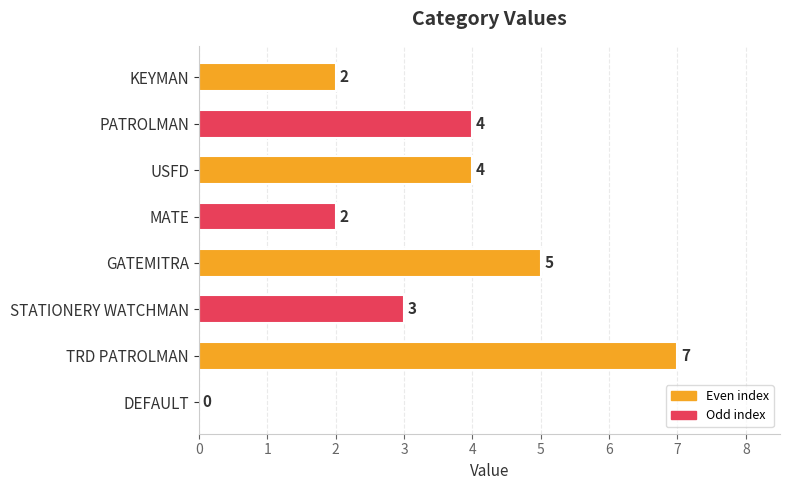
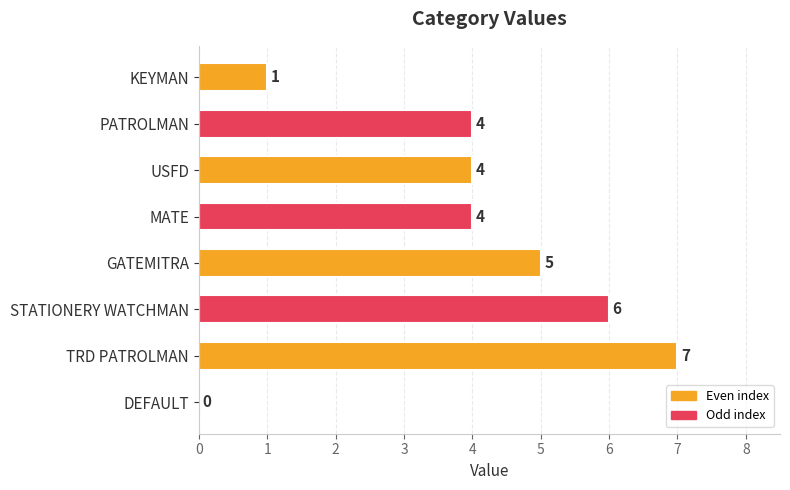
KEYMAN: 2 -> 1
MATE: 2 -> 4
STATIONERY WATCHMAN: 3 -> 6
